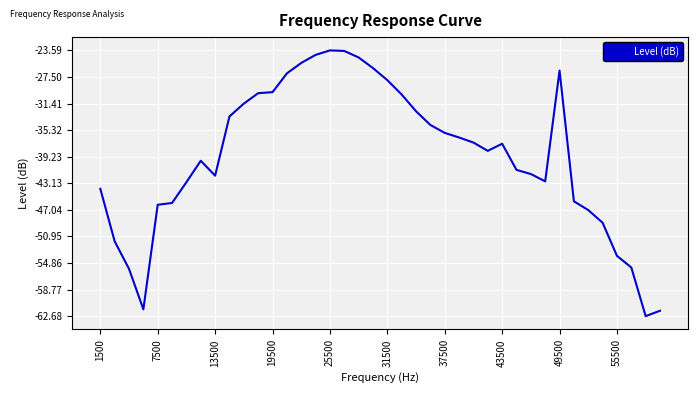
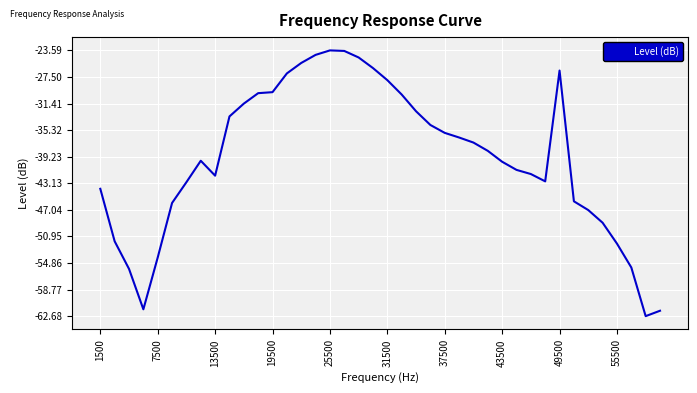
7500: -46 -> -54
43500: -37 -> -40
55500: -54 -> -52
